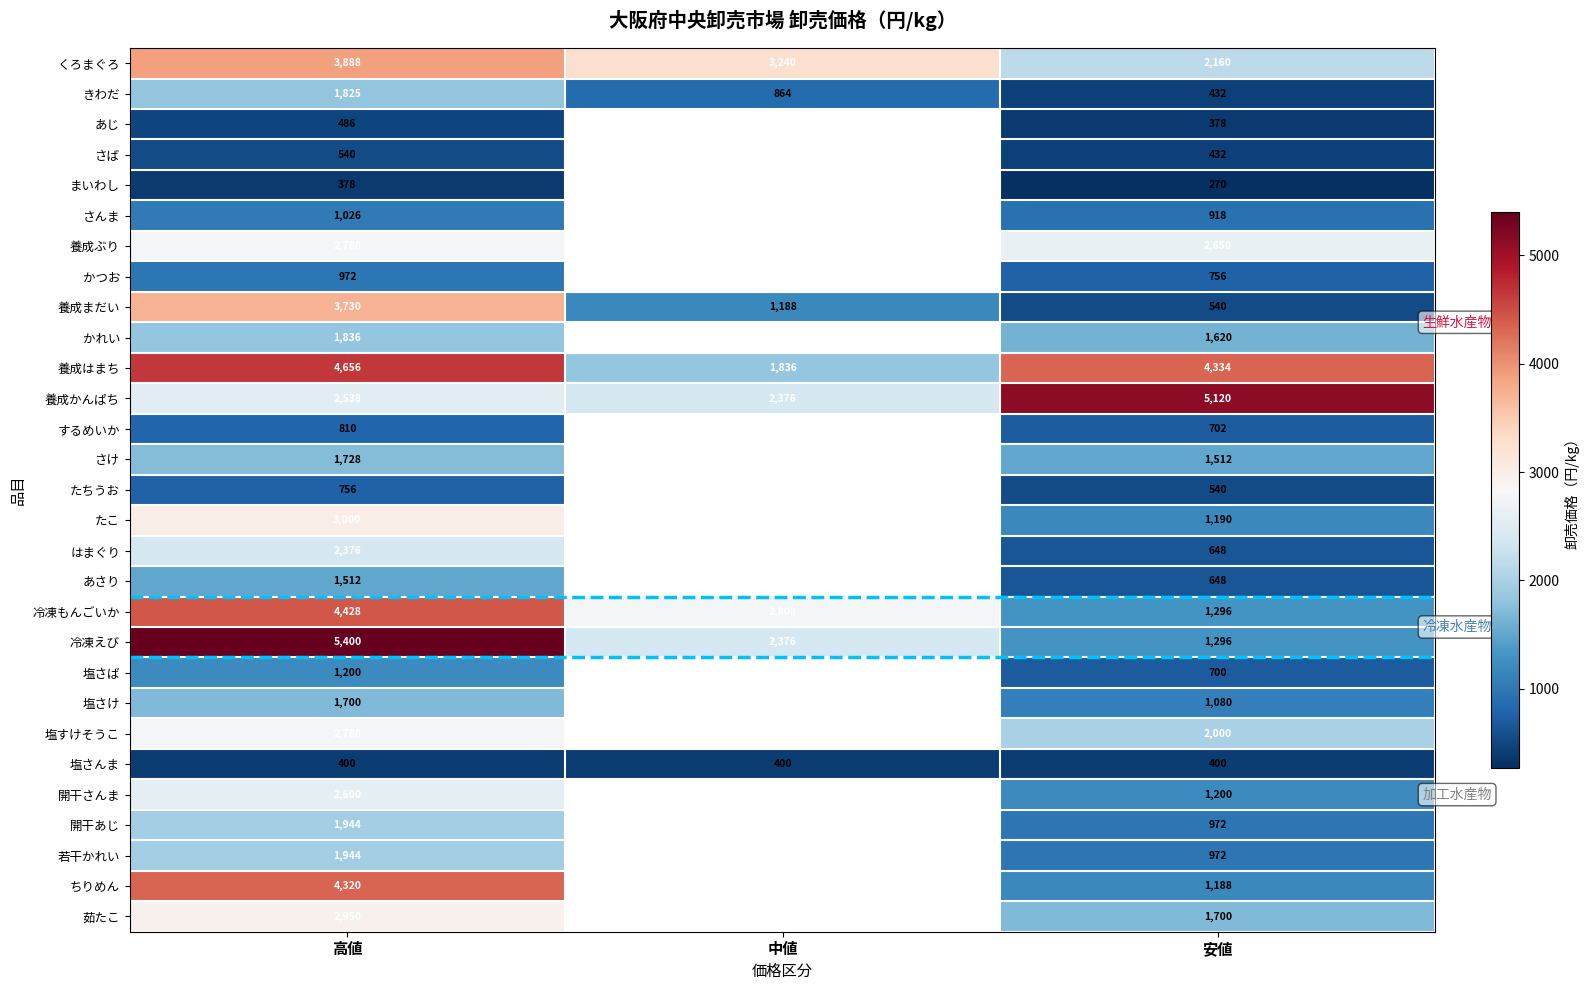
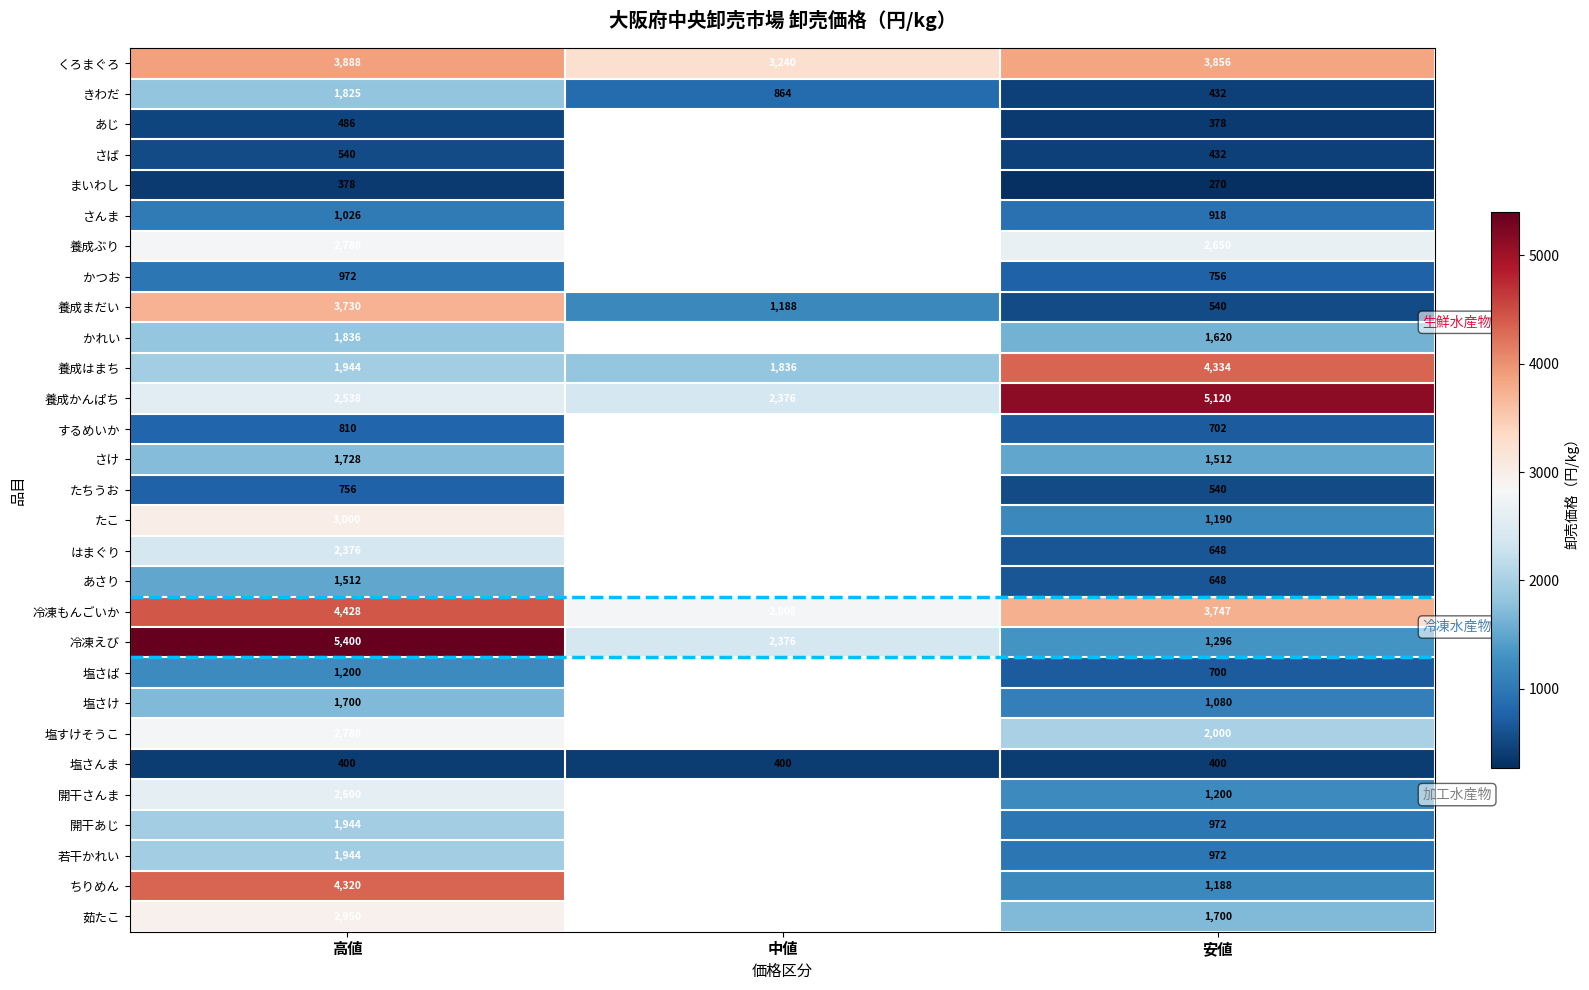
くろまぐろ, 安値: 2,160 -> 3,856
養成はまち, 高値: 4,656 -> 1,944
冷凍もんごいか, 安値: 1,296 -> 3,747
